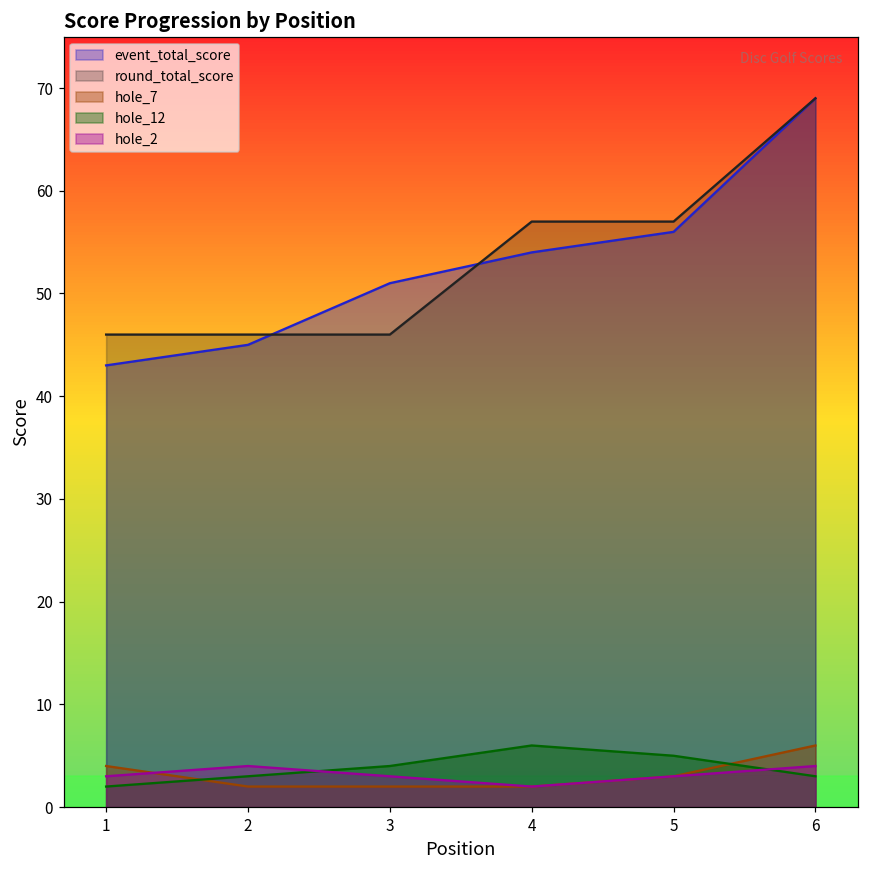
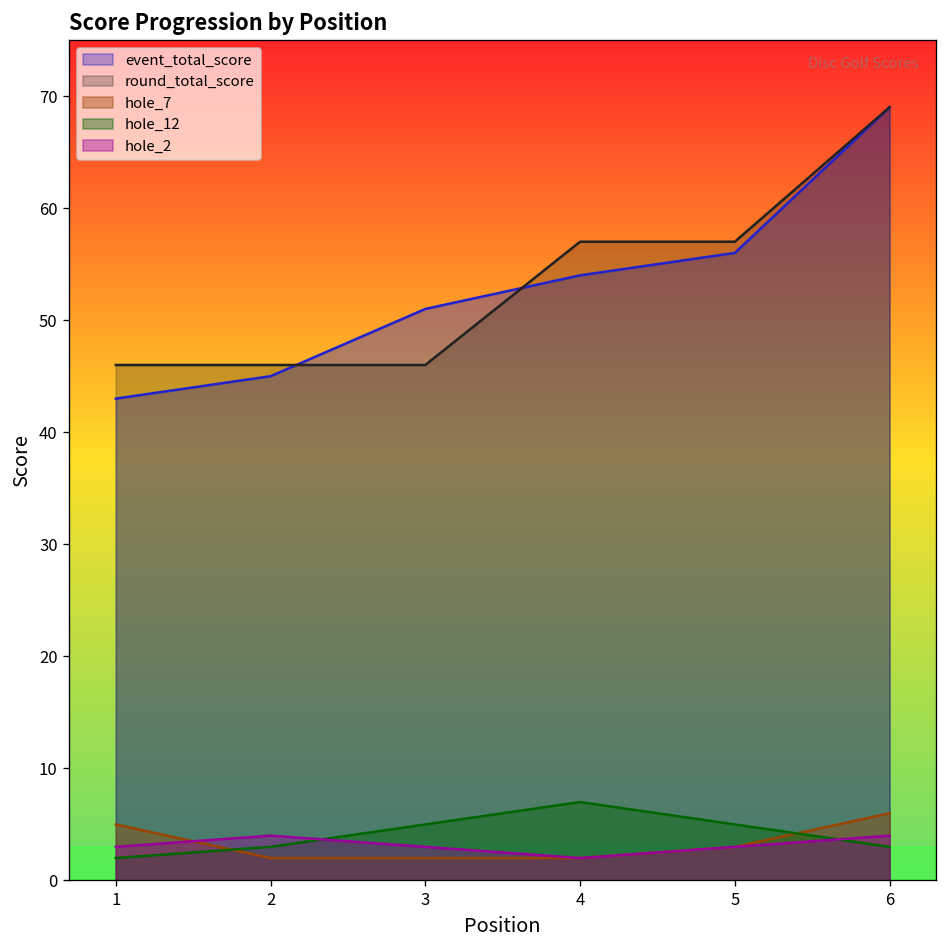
hole_7, 1: 4 -> 5
hole_12, 3: 4 -> 5
hole_12, 4: 6 -> 7
